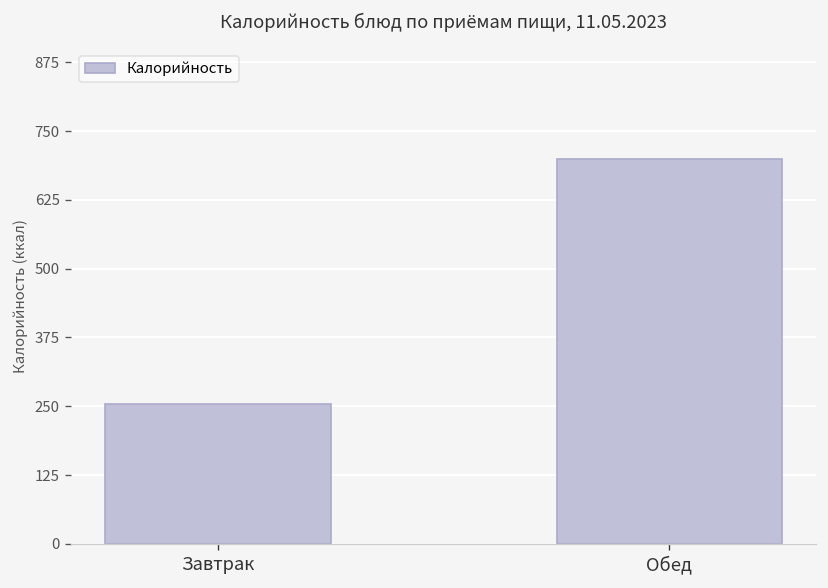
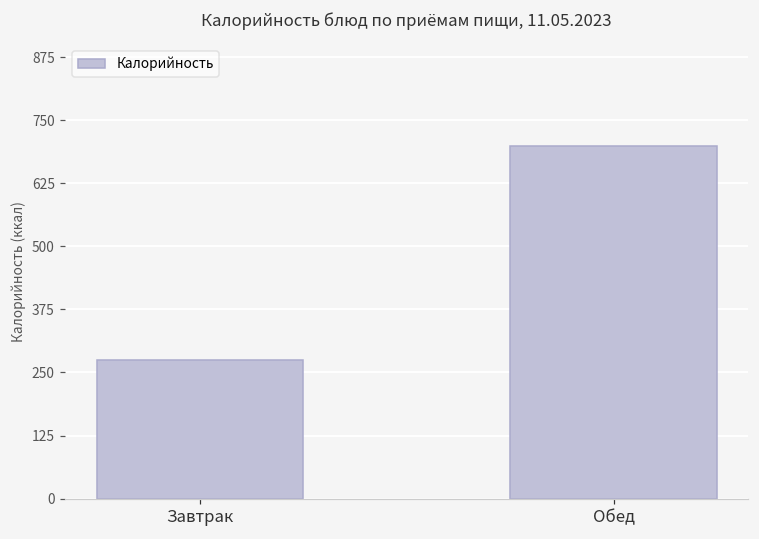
Завтрак: 250 -> 270
